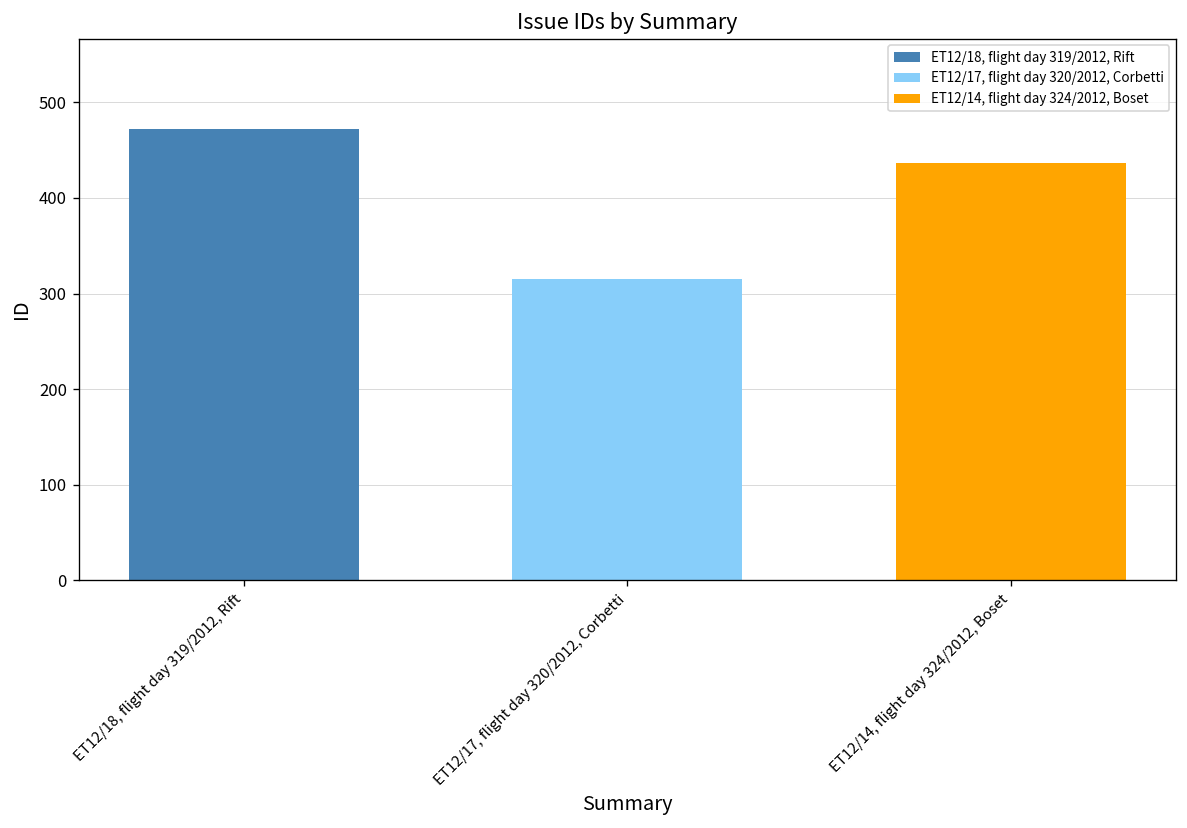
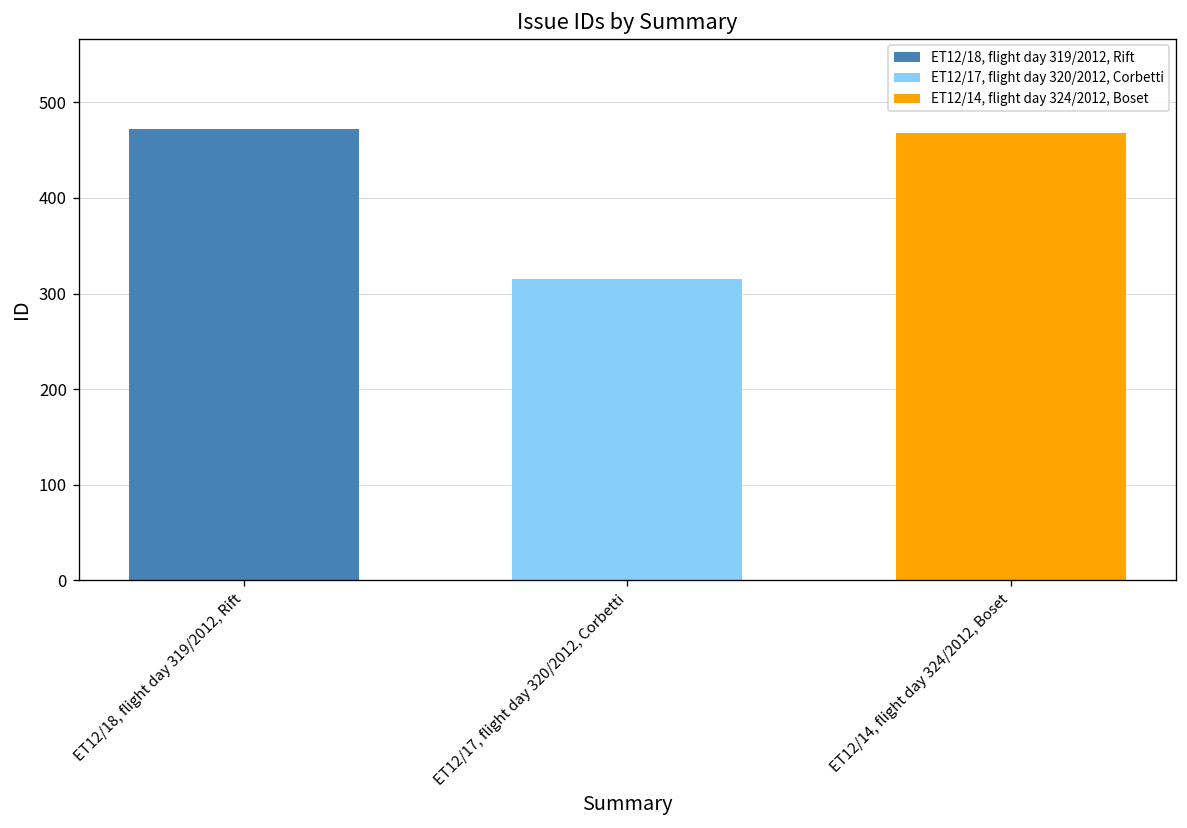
ET12/14, flight day 324/2012, Boset: 440 -> 470
